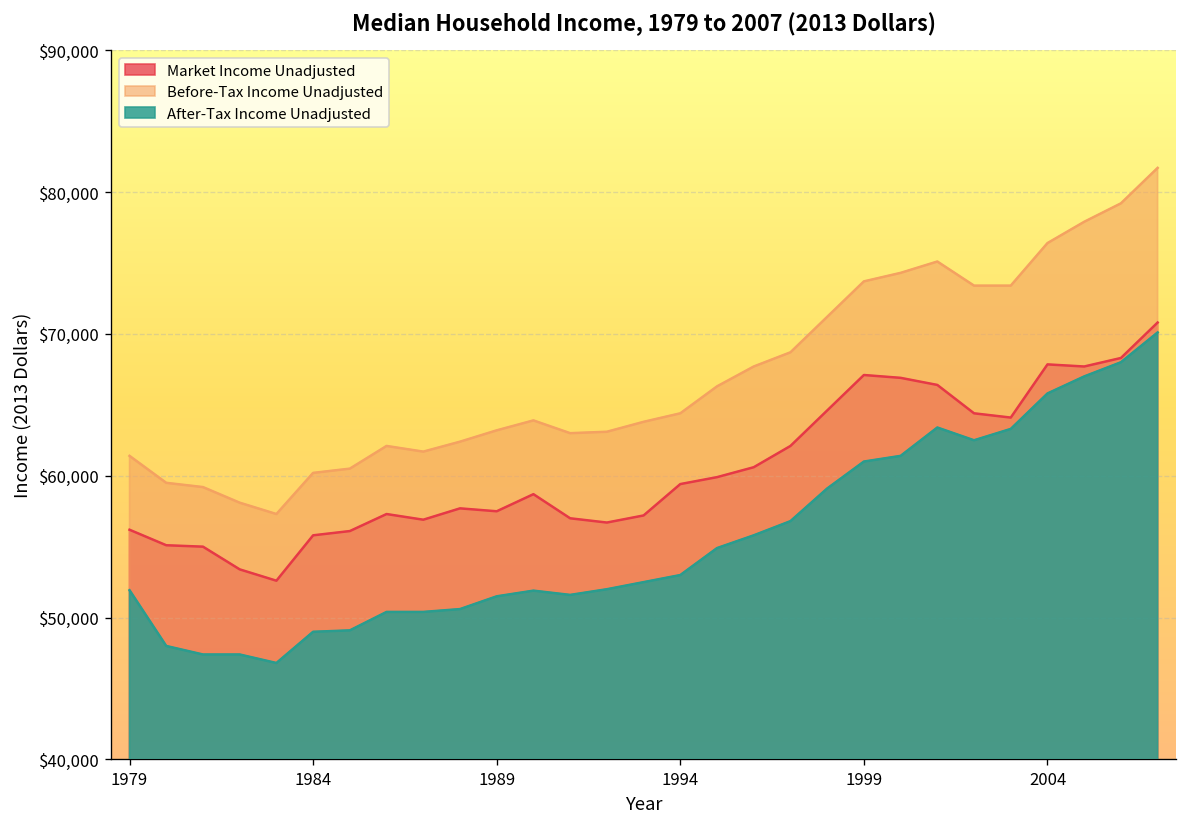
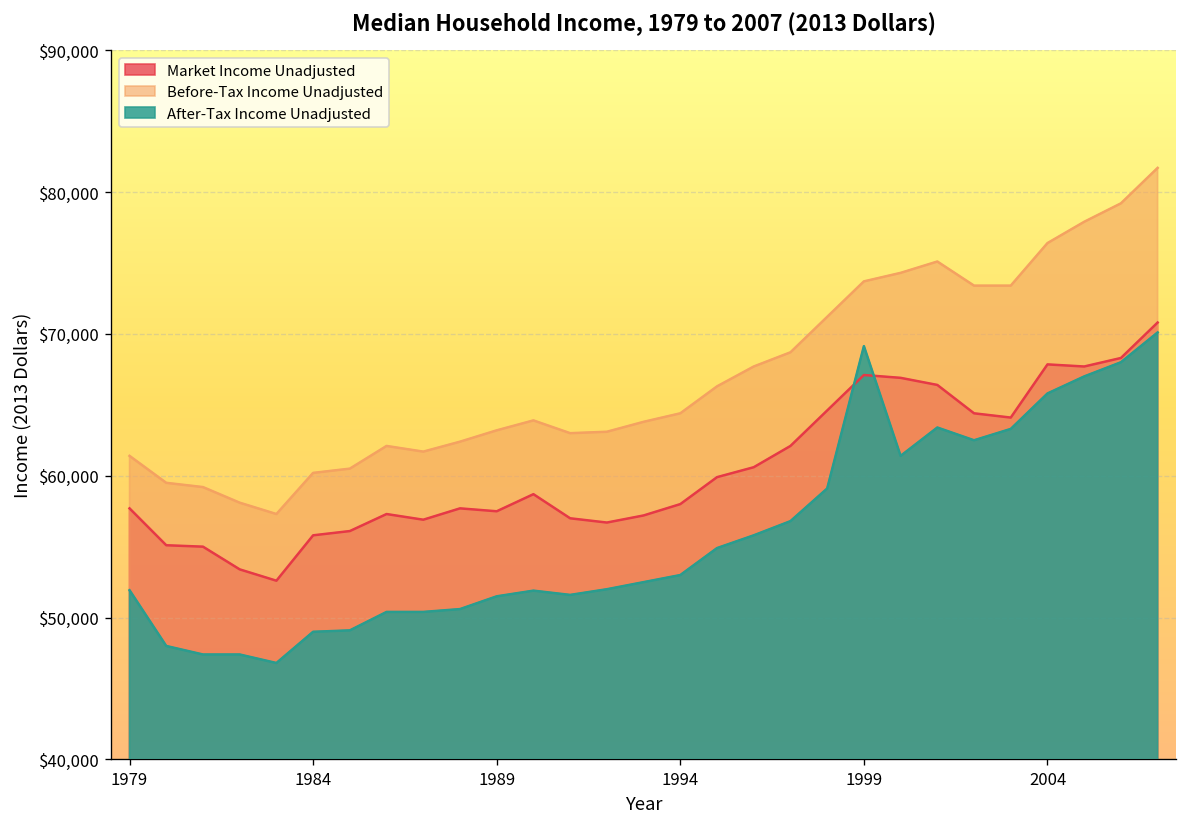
Market Income Unadjusted, 1979: $56,200 -> $57,700
Market Income Unadjusted, 1994: $59,400 -> $58,000
After-Tax Income Unadjusted, 1999: $61,000 -> $69,100
